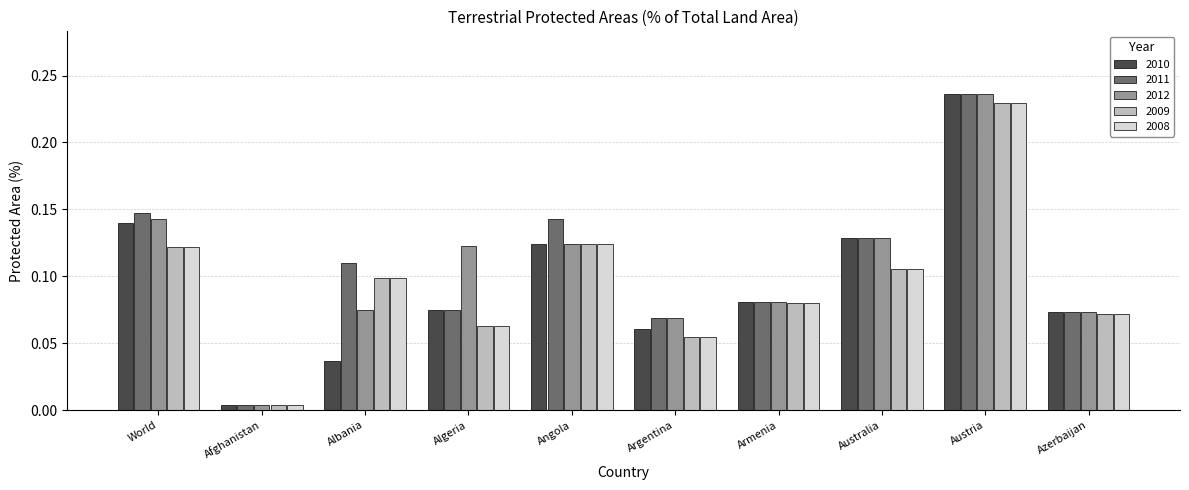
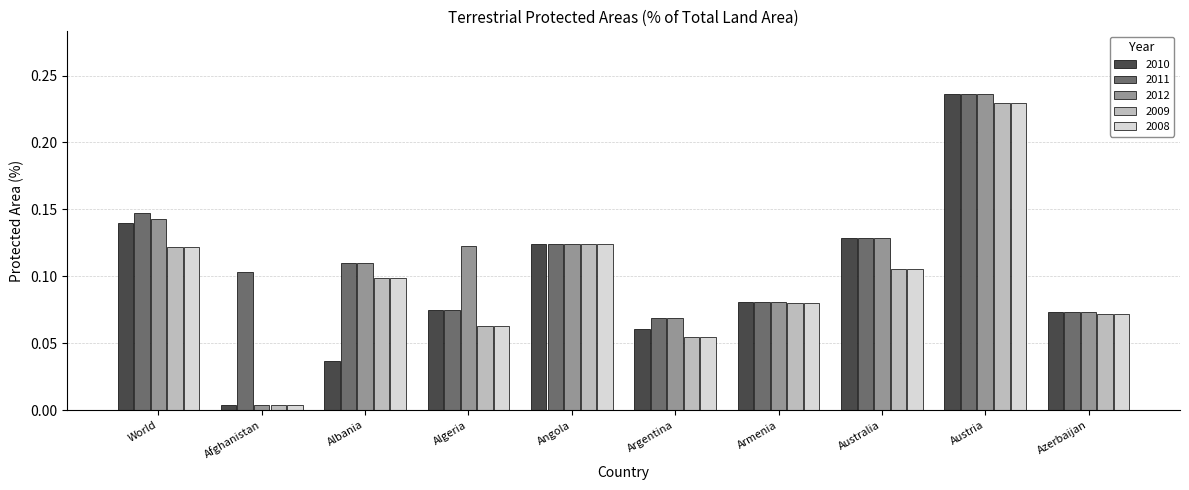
2011, Afghanistan: 0.004 -> 0.103
2012, Albania: 0.075 -> 0.110
2011, Angola: 0.143 -> 0.124
